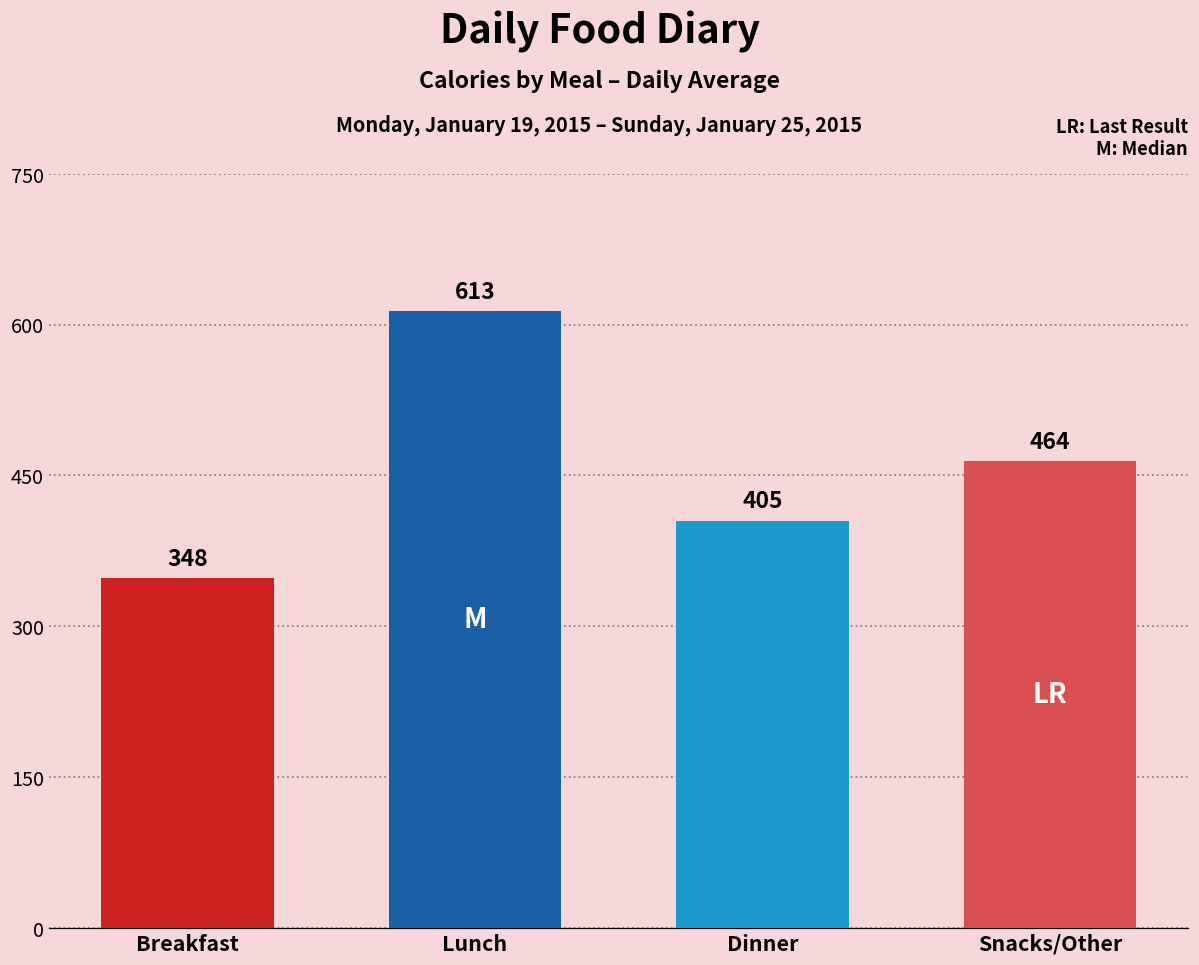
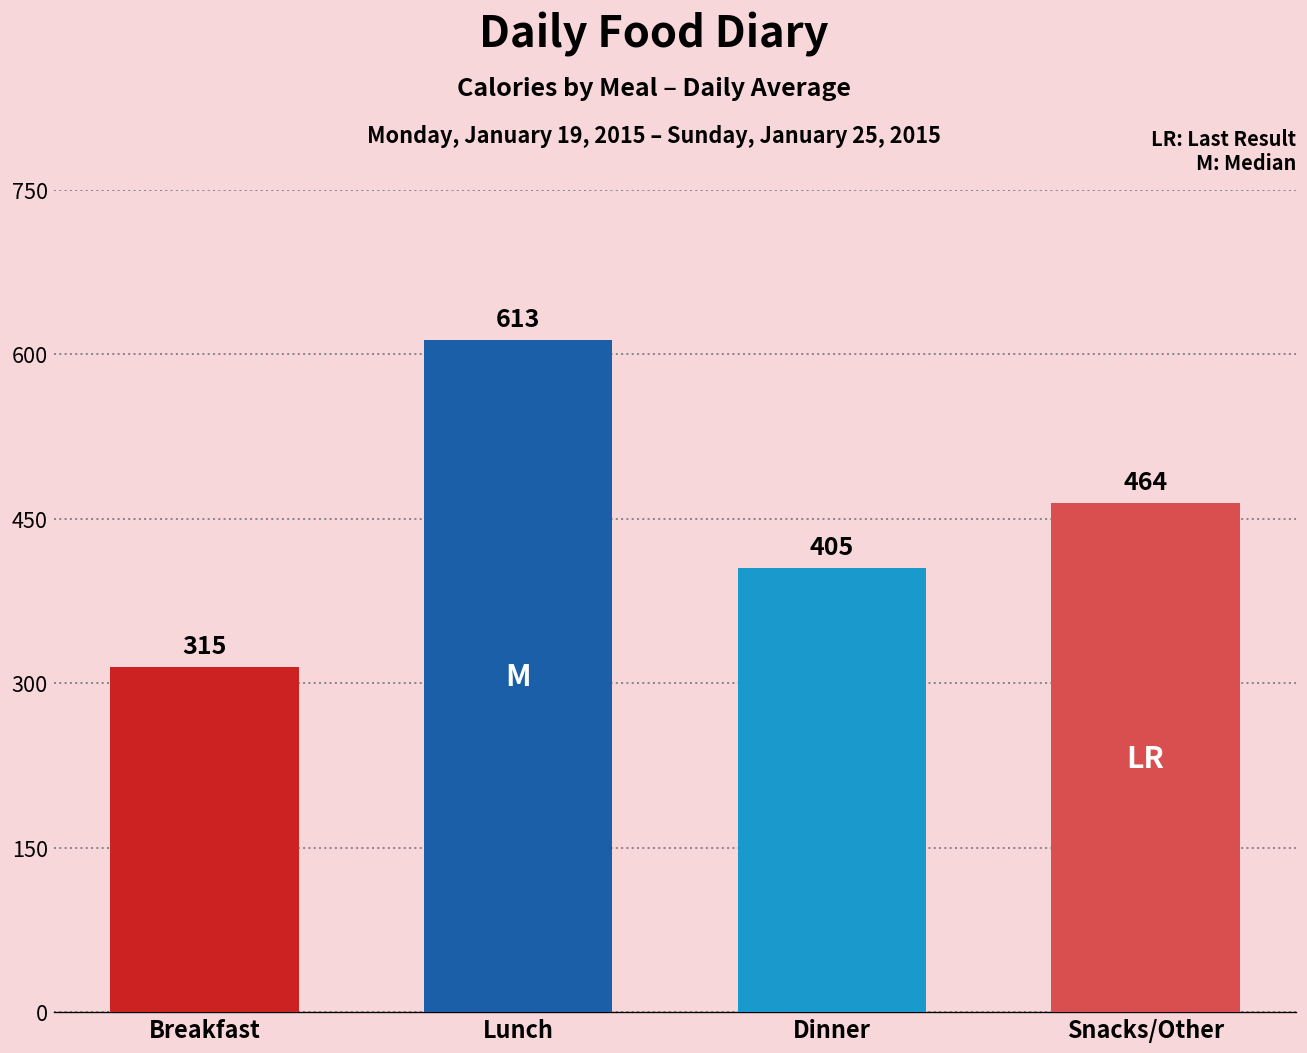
Breakfast: 348 -> 315
